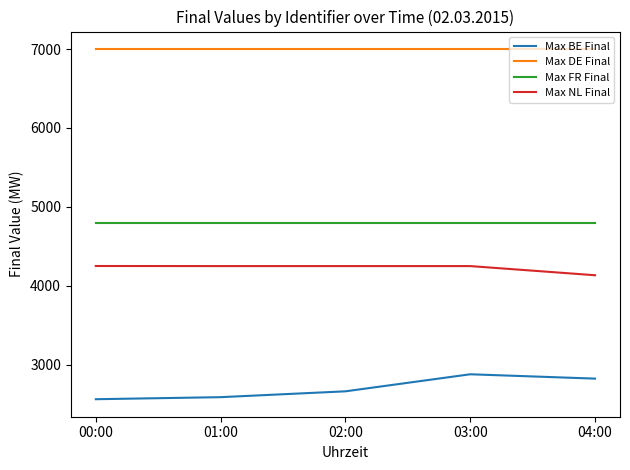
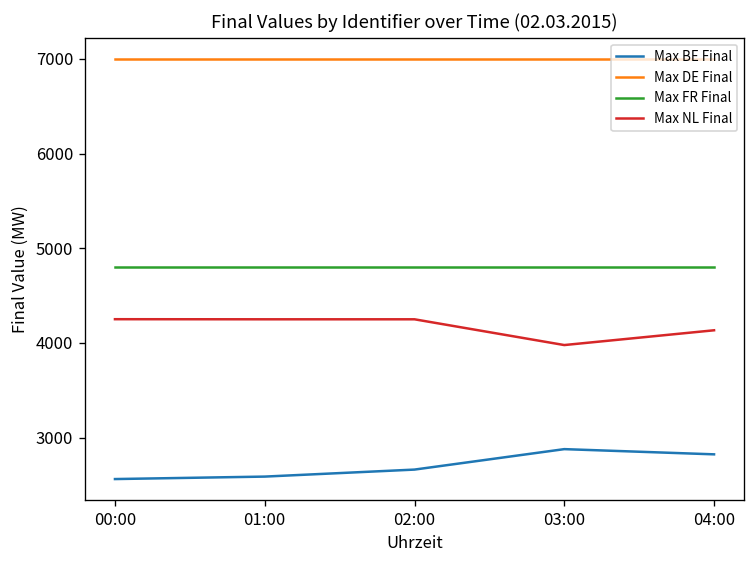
Max NL Final, 03:00: 4300 -> 4000
